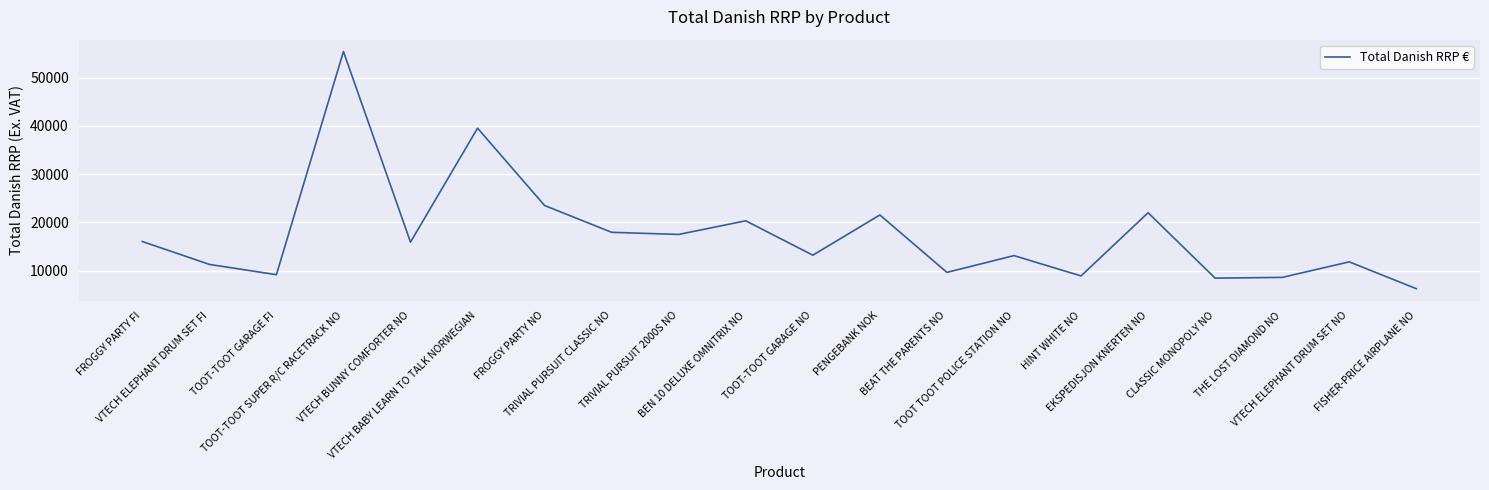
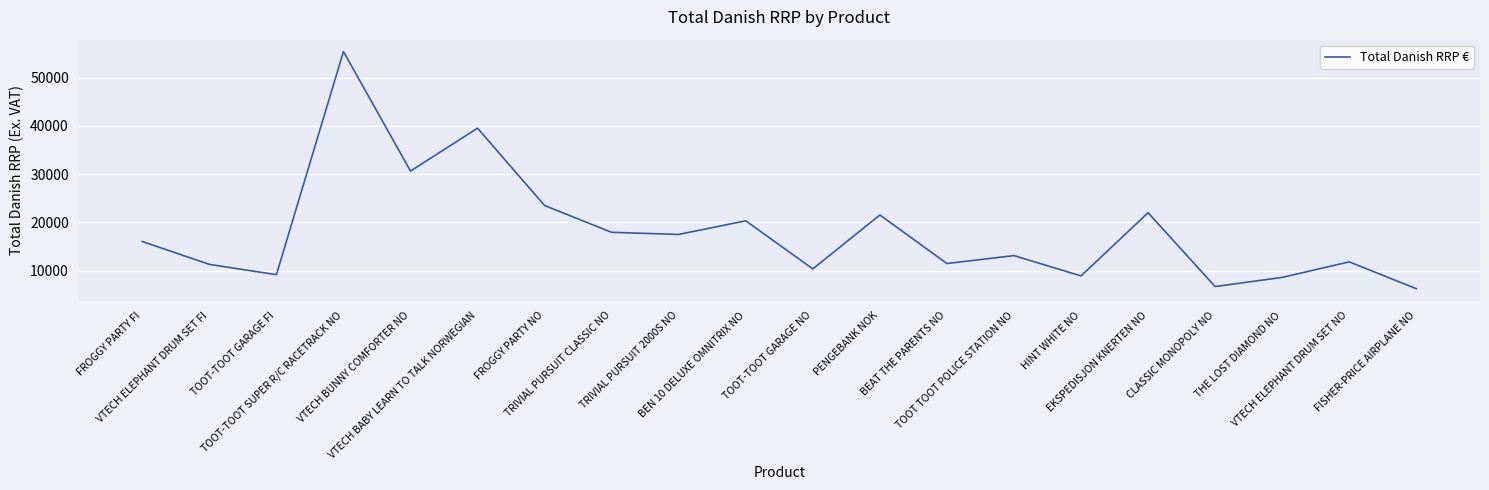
VTECH BUNNY COMFORTER NO: 16000 -> 31000
TOOT-TOOT GARAGE NO: 13000 -> 10000
BEAT THE PARENTS NO: 10000 -> 11000
CLASSIC MONOPOLY NO: 8000 -> 7000
